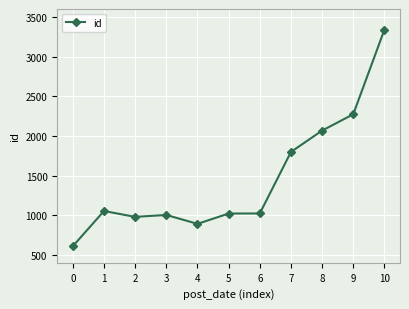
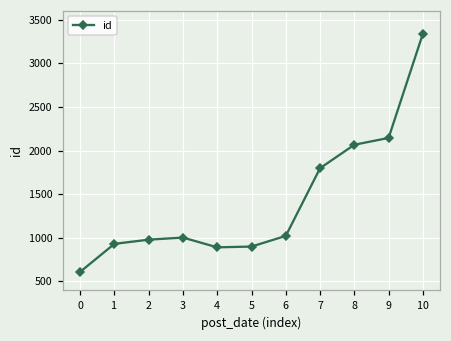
1: 1100 -> 900
5: 1000 -> 900
9: 2300 -> 2100
